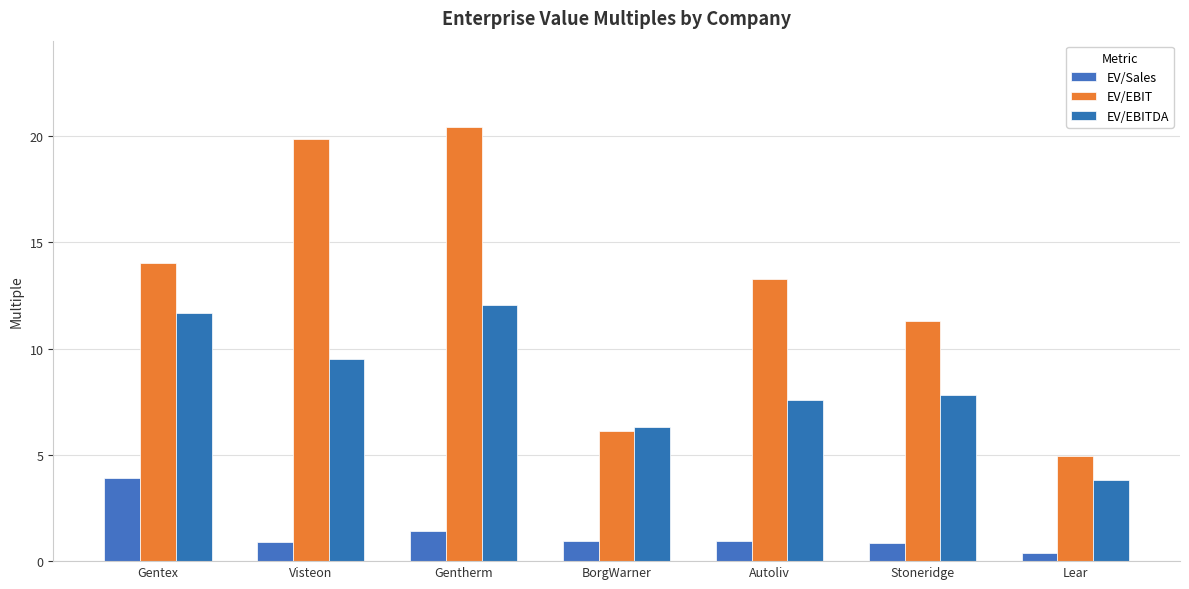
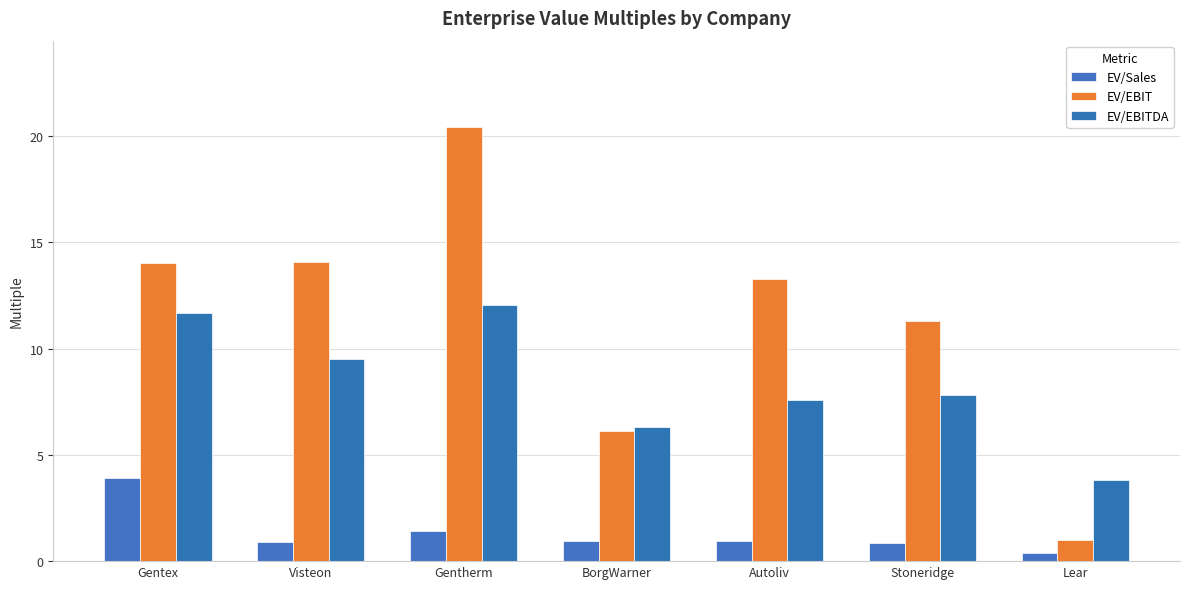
EV/EBIT, Visteon: 19.9 -> 14.1
EV/EBIT, Lear: 4.9 -> 1.0
